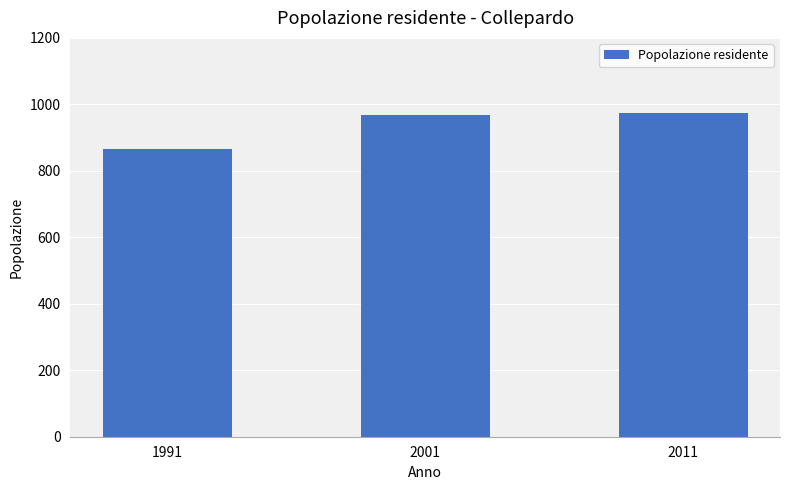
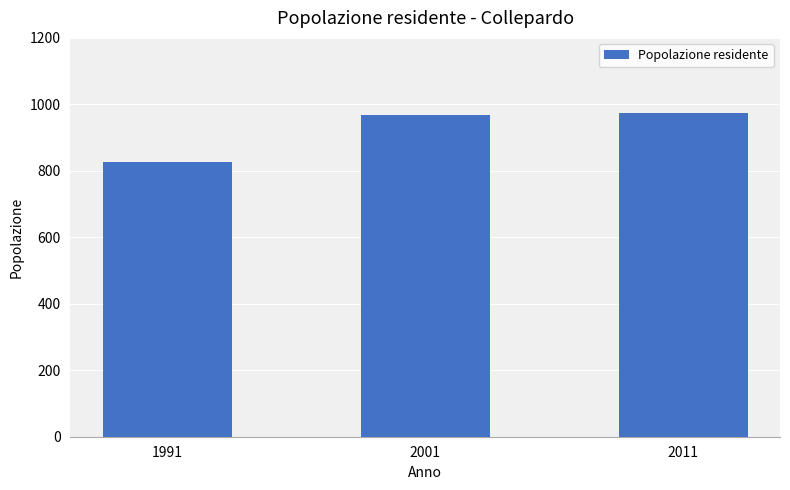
1991: 870 -> 830
